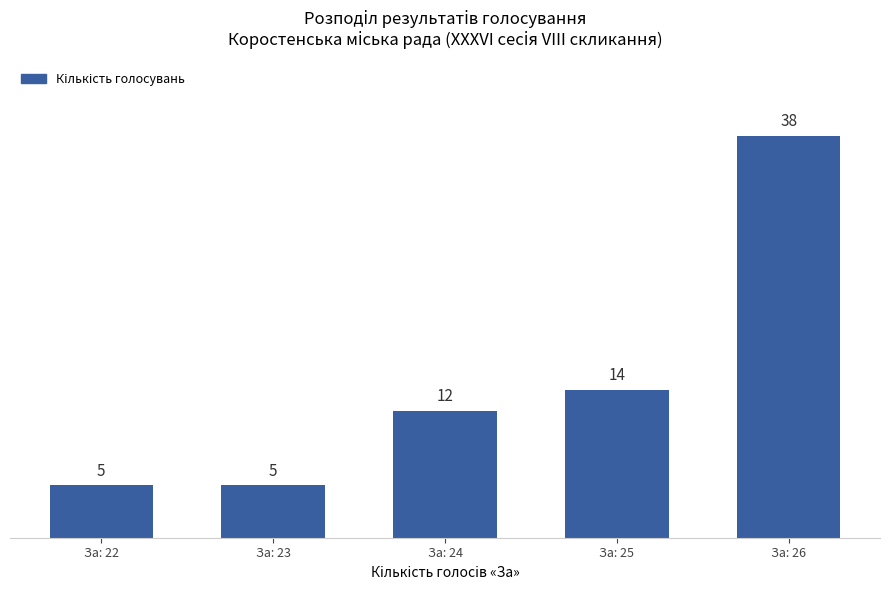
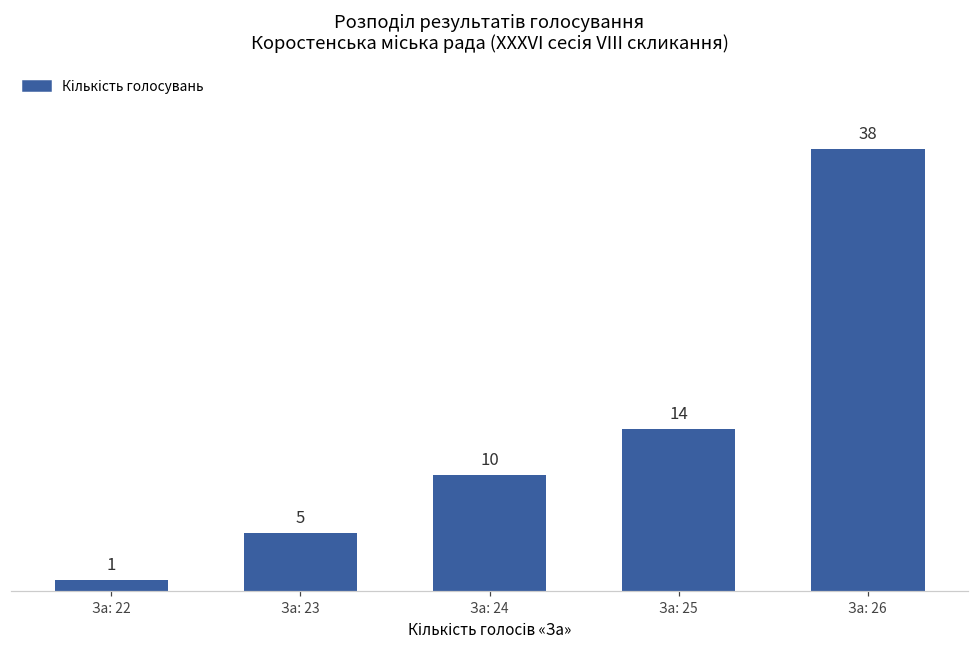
За: 22: 5 -> 1
За: 24: 12 -> 10
